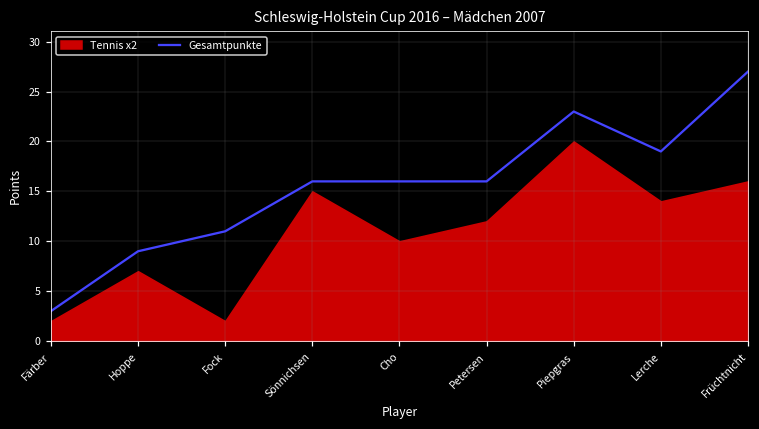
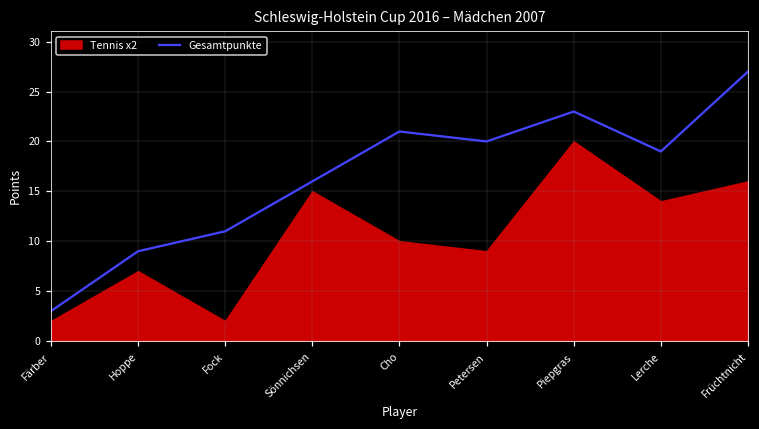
Gesamtpunkte, Cho: 16 -> 21
Gesamtpunkte, Petersen: 16 -> 20
Tennis x2, Petersen: 12 -> 9
